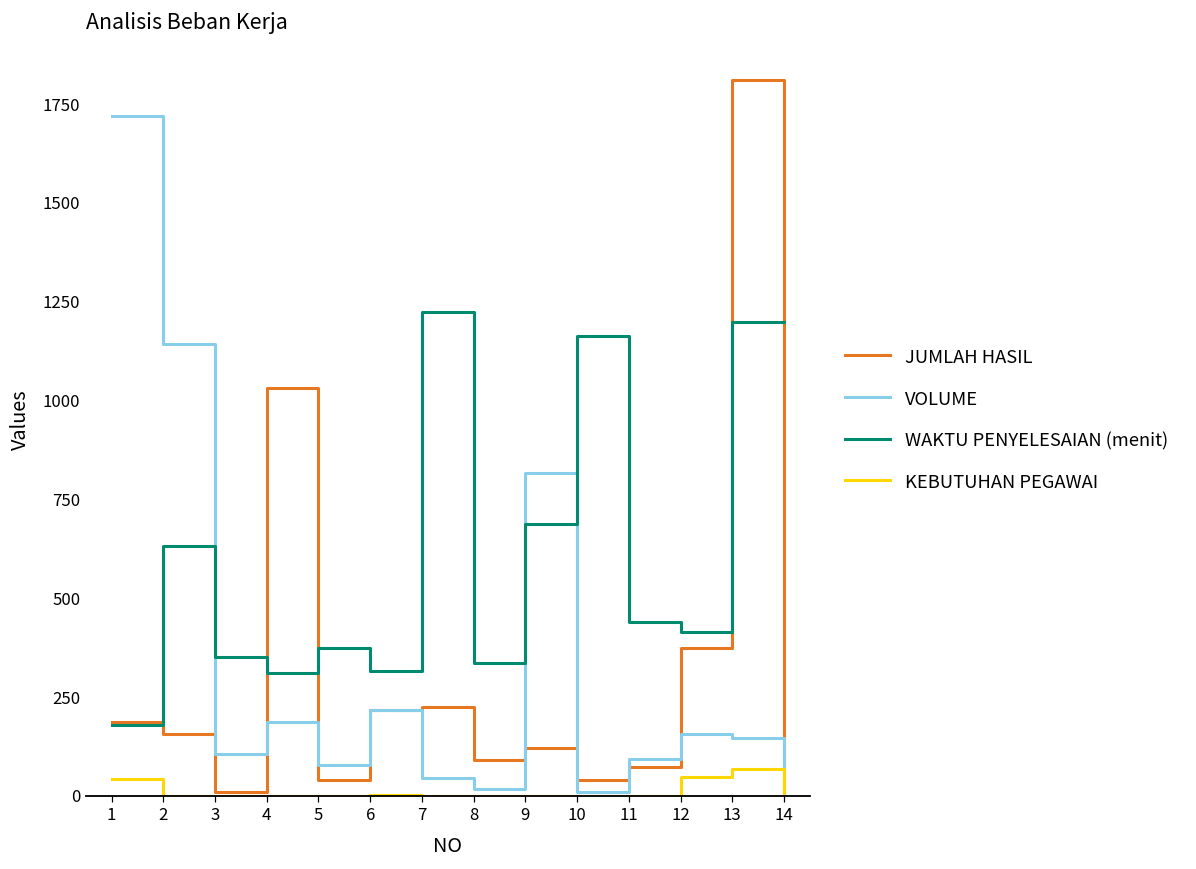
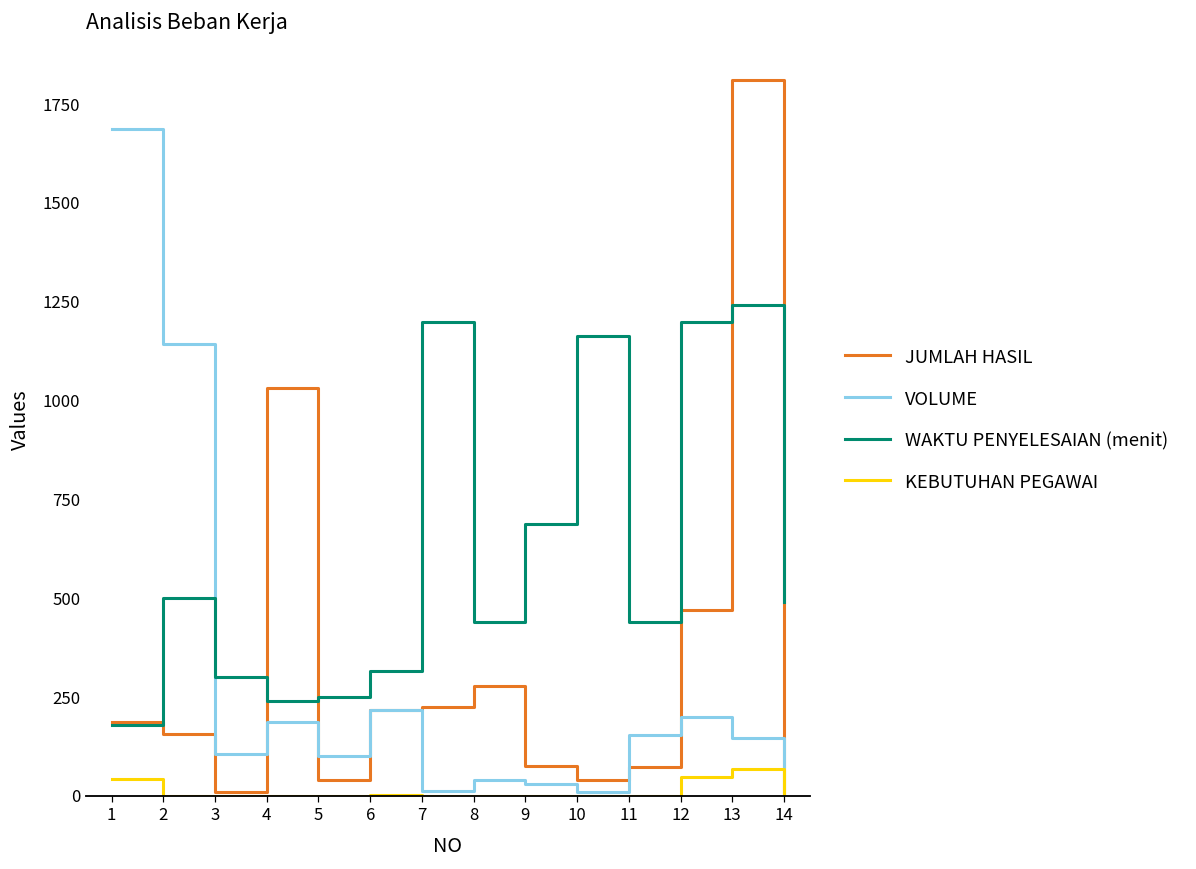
VOLUME, 1: 1720 -> 1690
WAKTU PENYELESAIAN (menit), 2: 630 -> 500
WAKTU PENYELESAIAN (menit), 3: 350 -> 300
WAKTU PENYELESAIAN (menit), 4: 310 -> 240
VOLUME, 5: 80 -> 100
WAKTU PENYELESAIAN (menit), 5: 370 -> 250
VOLUME, 7: 50 -> 10
WAKTU PENYELESAIAN (menit), 7: 1230 -> 1200
JUMLAH HASIL, 8: 90 -> 280
VOLUME, 8: 20 -> 40
WAKTU PENYELESAIAN (menit), 8: 340 -> 440
JUMLAH HASIL, 9: 120 -> 80
VOLUME, 9: 820 -> 30
VOLUME, 11: 90 -> 150
JUMLAH HASIL, 12: 380 -> 470
VOLUME, 12: 160 -> 200
WAKTU PENYELESAIAN (menit), 12: 420 -> 1200
WAKTU PENYELESAIAN (menit), 13: 1200 -> 1240
WAKTU PENYELESAIAN (menit), 14: 1200 -> 490
